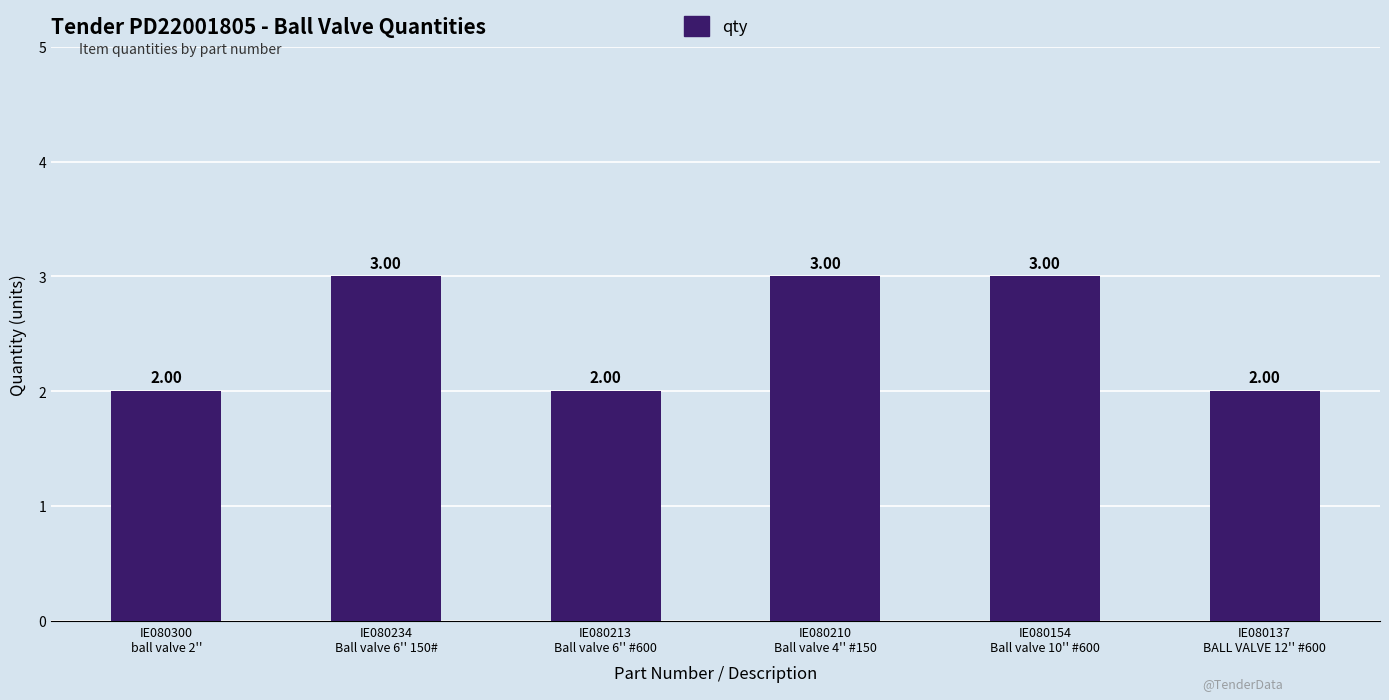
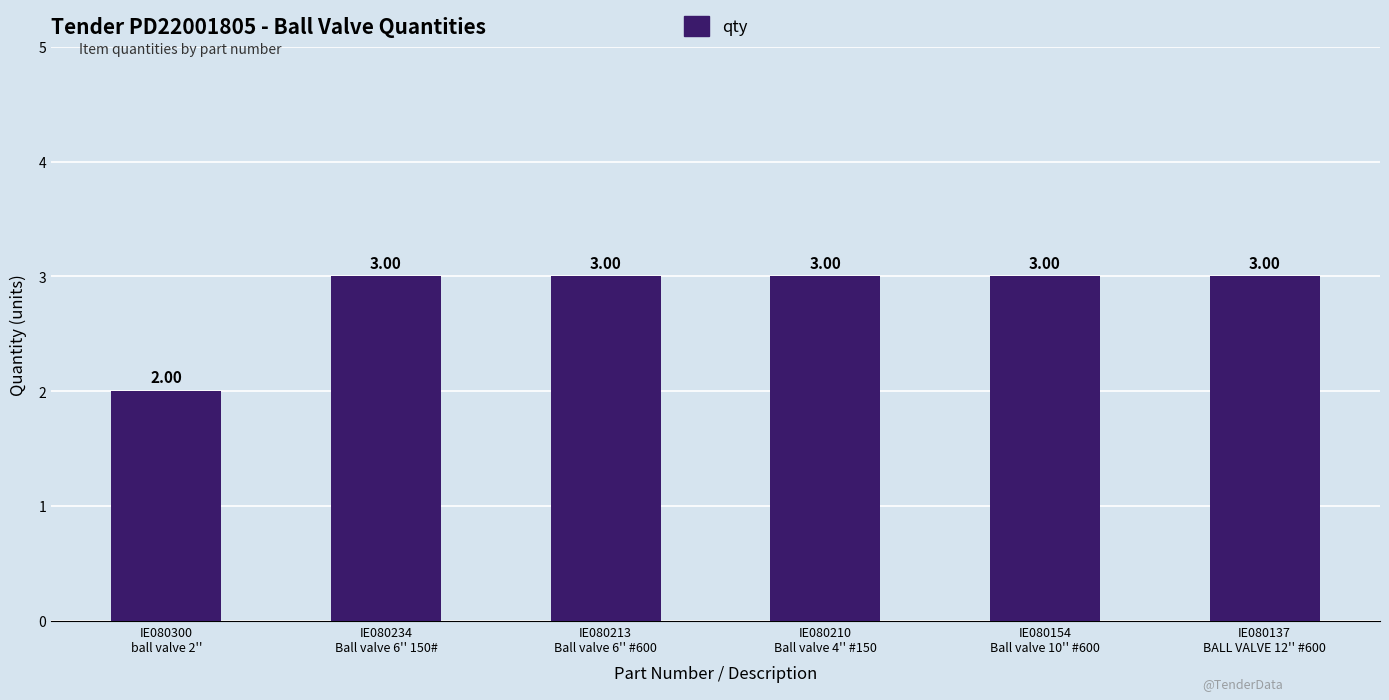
IE080213 Ball valve 6'' #600: 2.00 -> 3.00
IE080137 BALL VALVE 12'' #600: 2.00 -> 3.00
